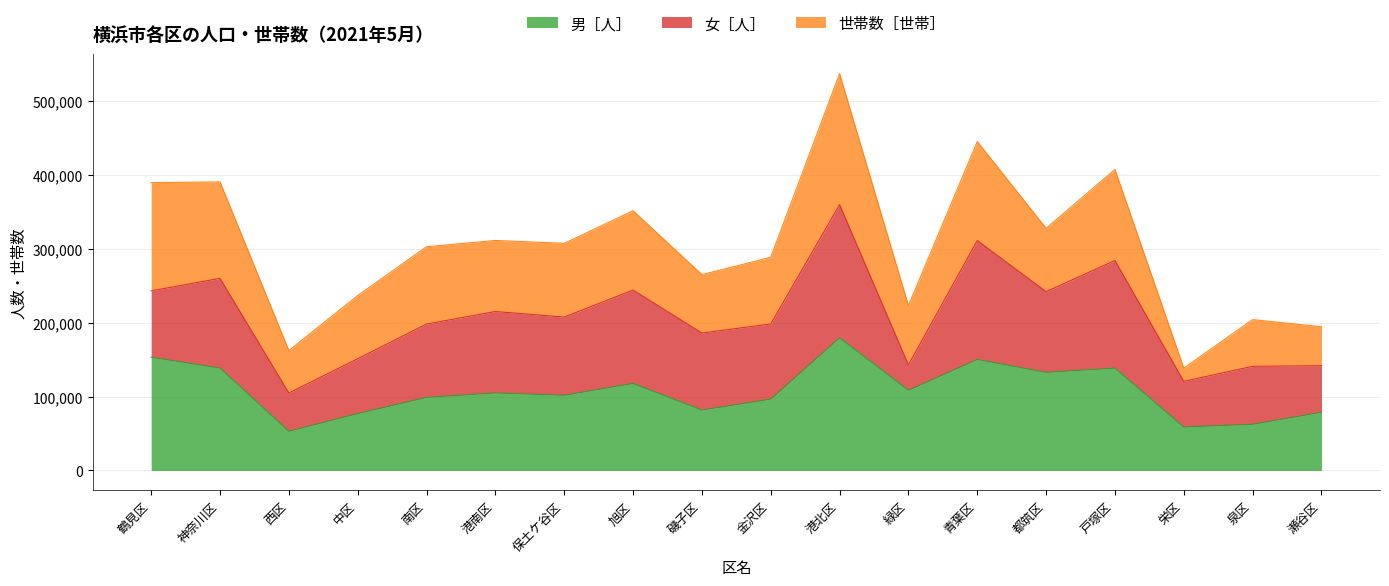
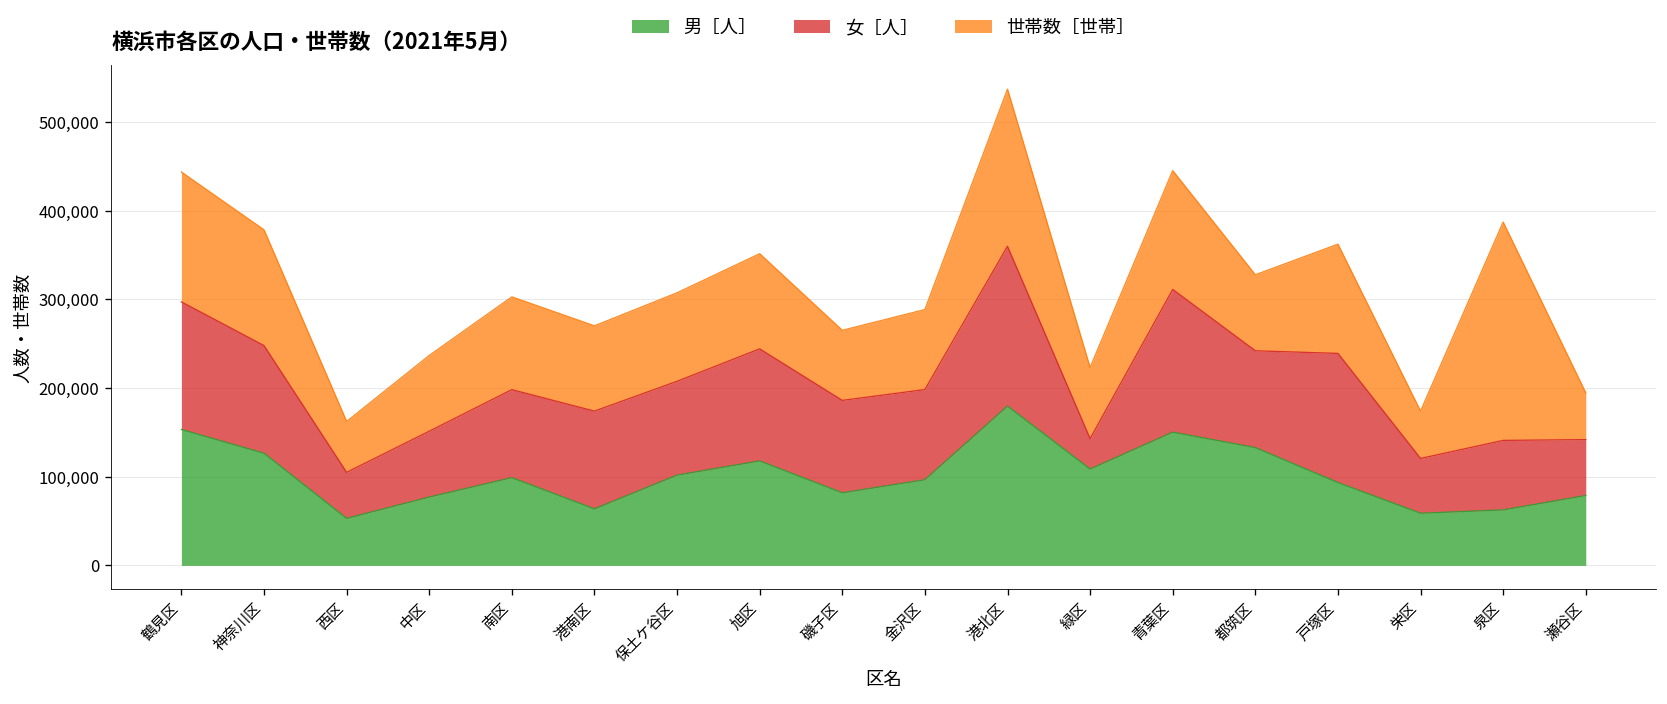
女［人］, 鶴見区: 90,000 -> 140,000
男［人］, 神奈川区: 140,000 -> 130,000
男［人］, 港南区: 100,000 -> 60,000
男［人］, 戸塚区: 140,000 -> 90,000
世帯数［世帯］, 栄区: 20,000 -> 50,000
世帯数［世帯］, 泉区: 60,000 -> 250,000
